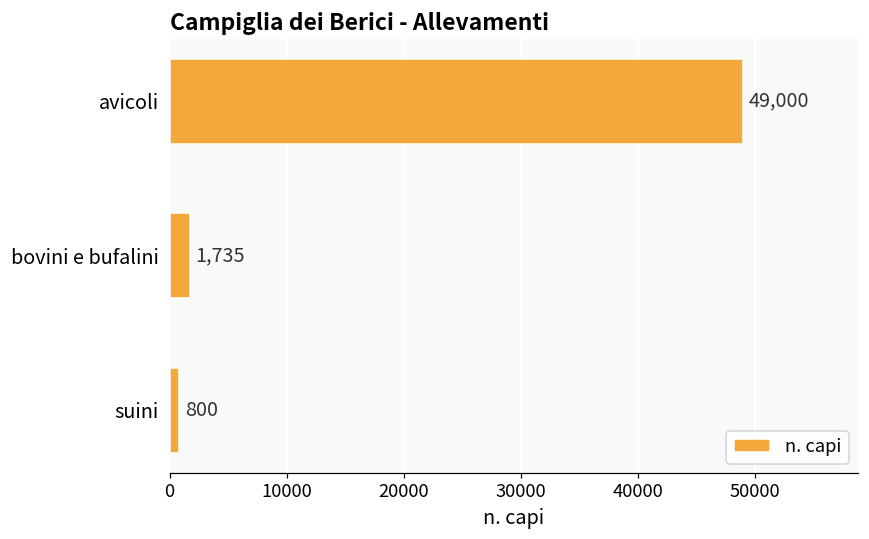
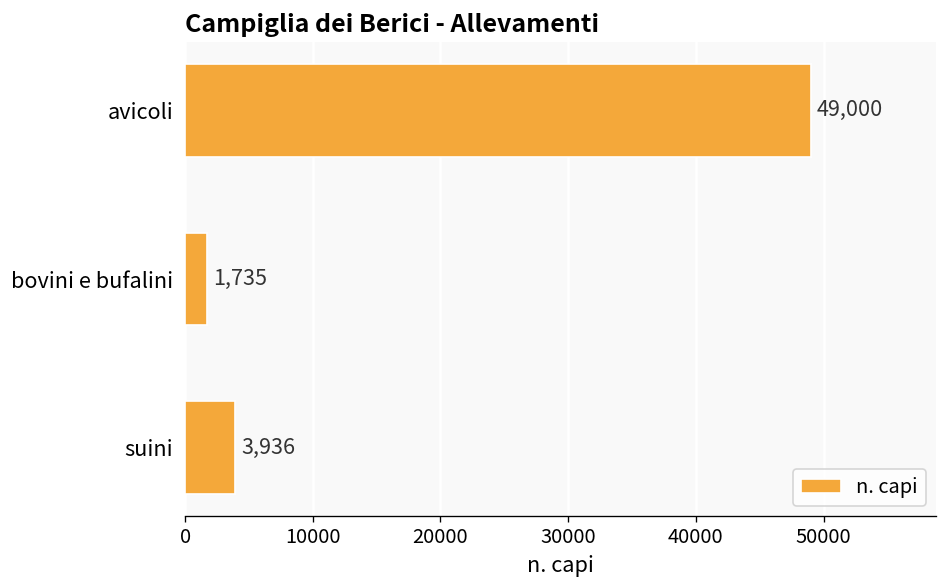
suini: 800 -> 3,936
